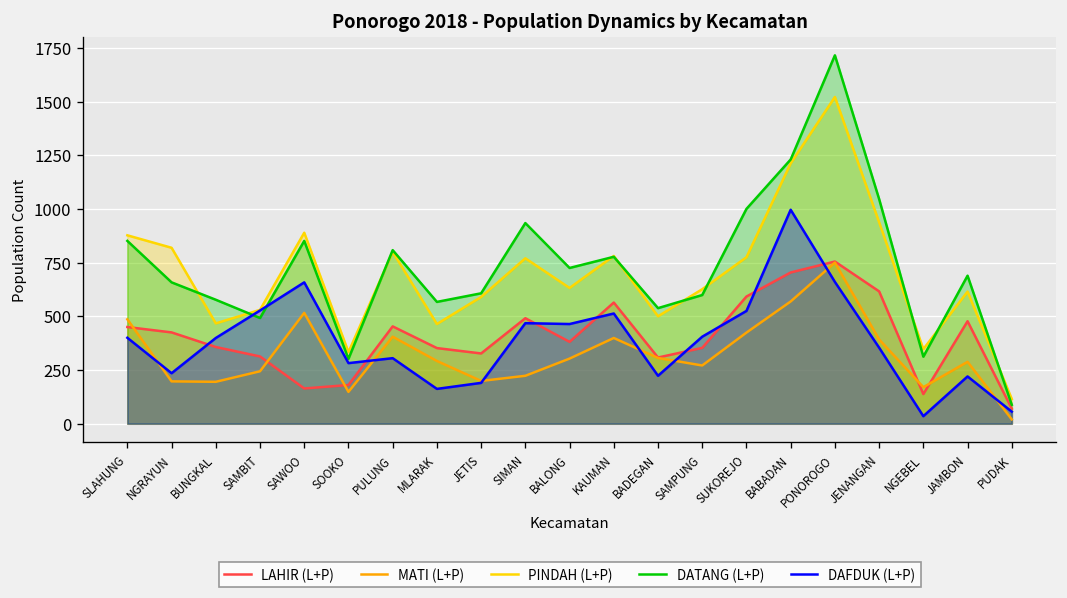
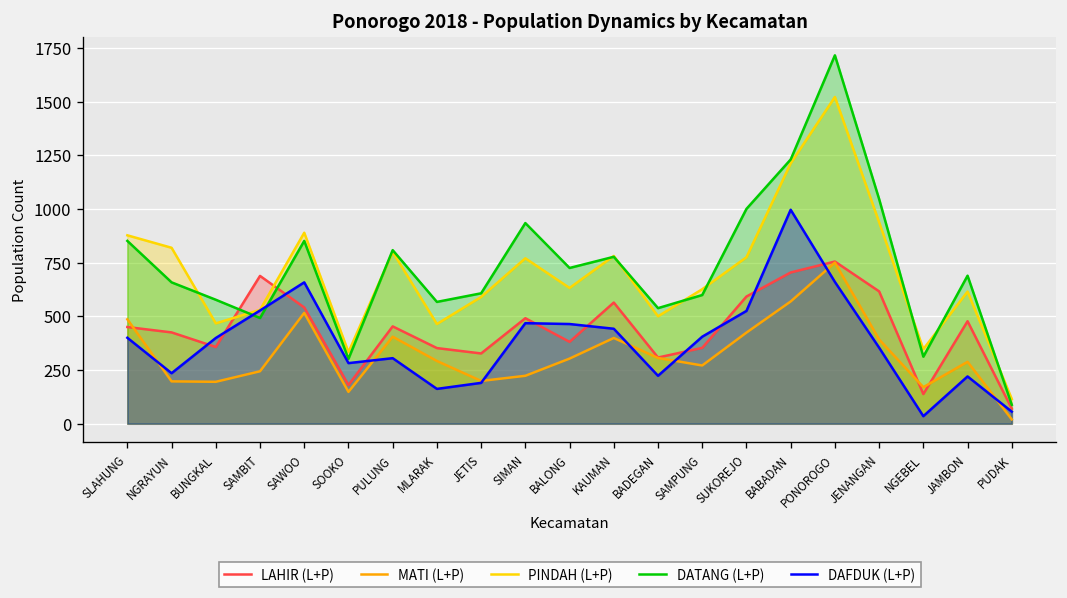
LAHIR (L+P), SAMBIT: 310 -> 690
LAHIR (L+P), SAWOO: 160 -> 540
DAFDUK (L+P), KAUMAN: 510 -> 440
